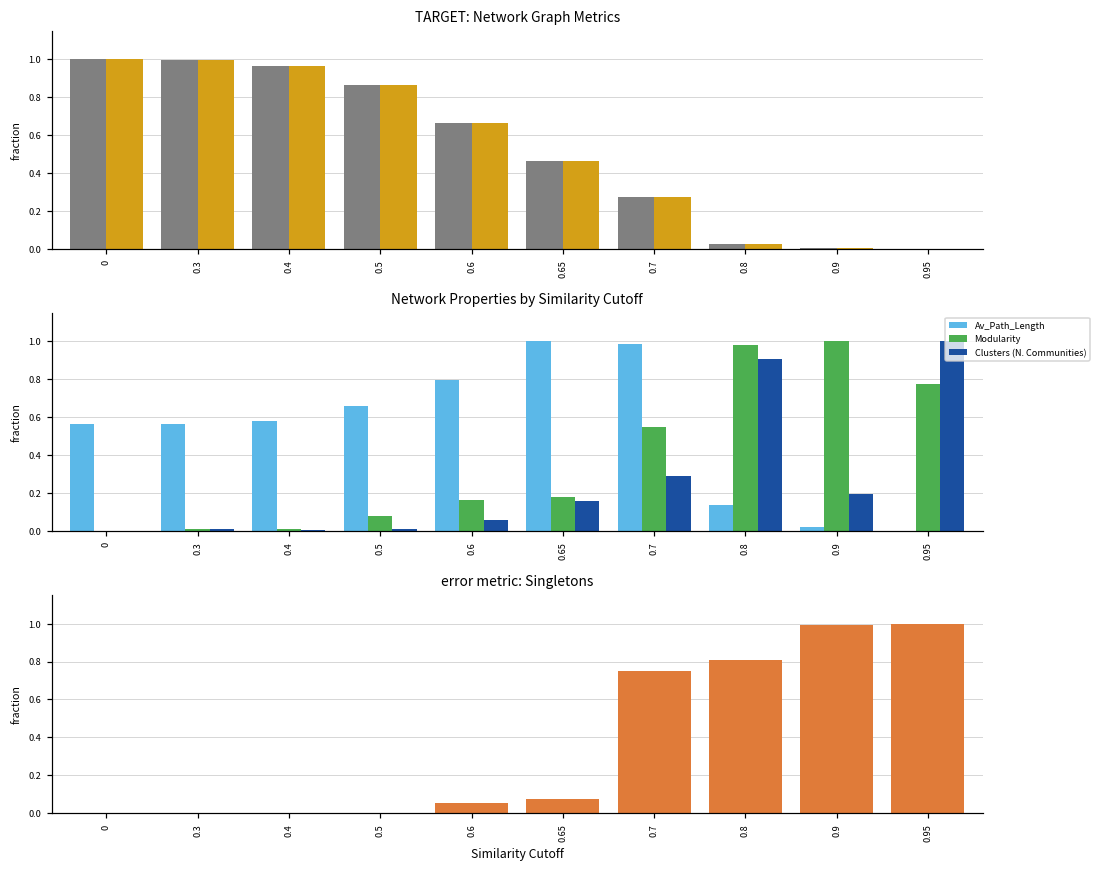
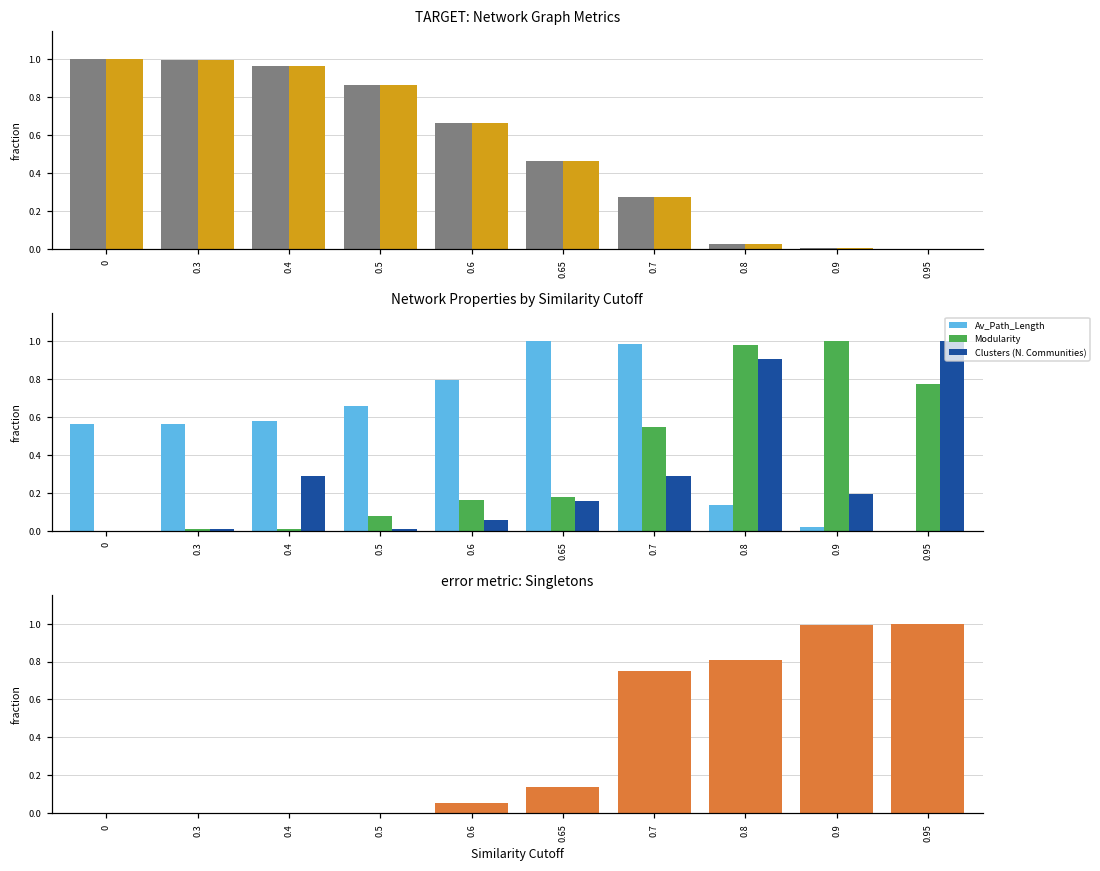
Network Properties by Similarity Cutoff, Clusters (N. Communities), 0.4: 0.01 -> 0.29
error metric: Singletons, 0.65: 0.08 -> 0.14
